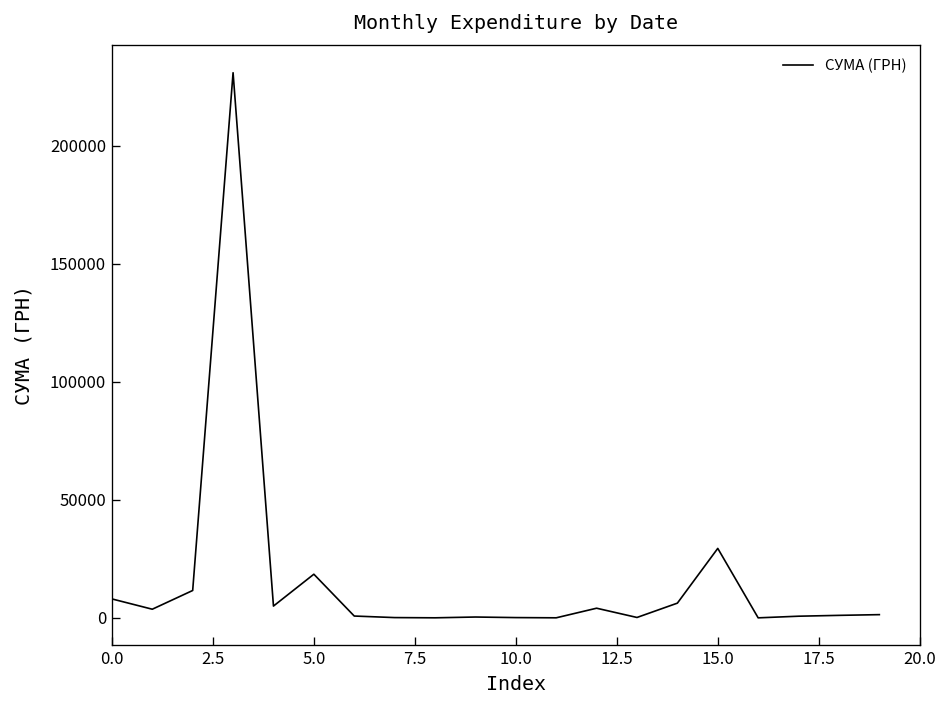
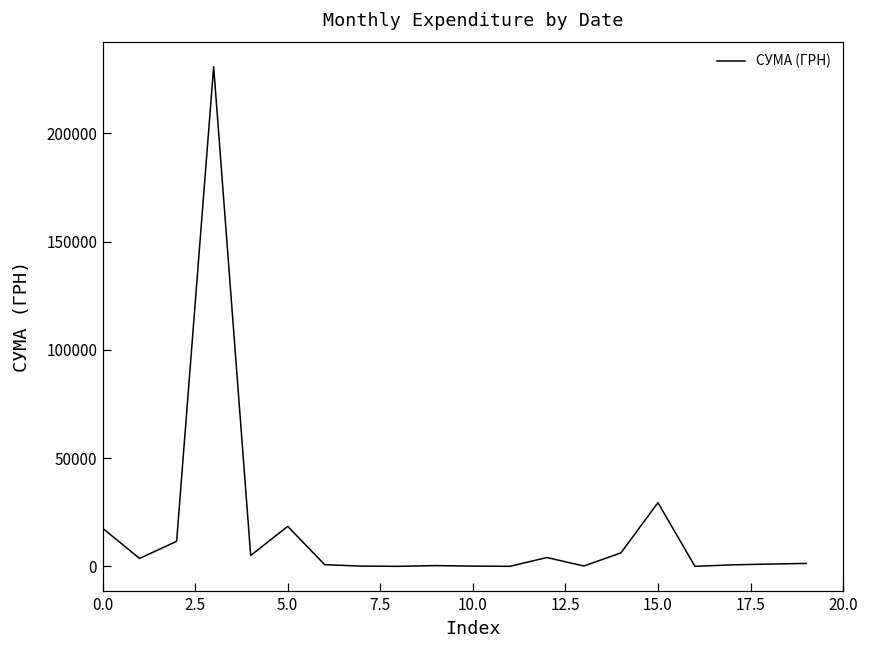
0.0: 8000 -> 18000
